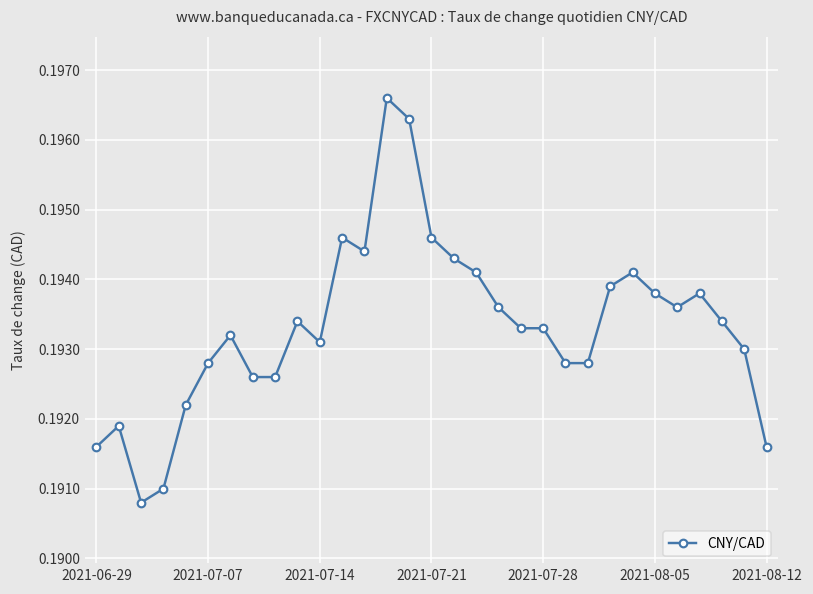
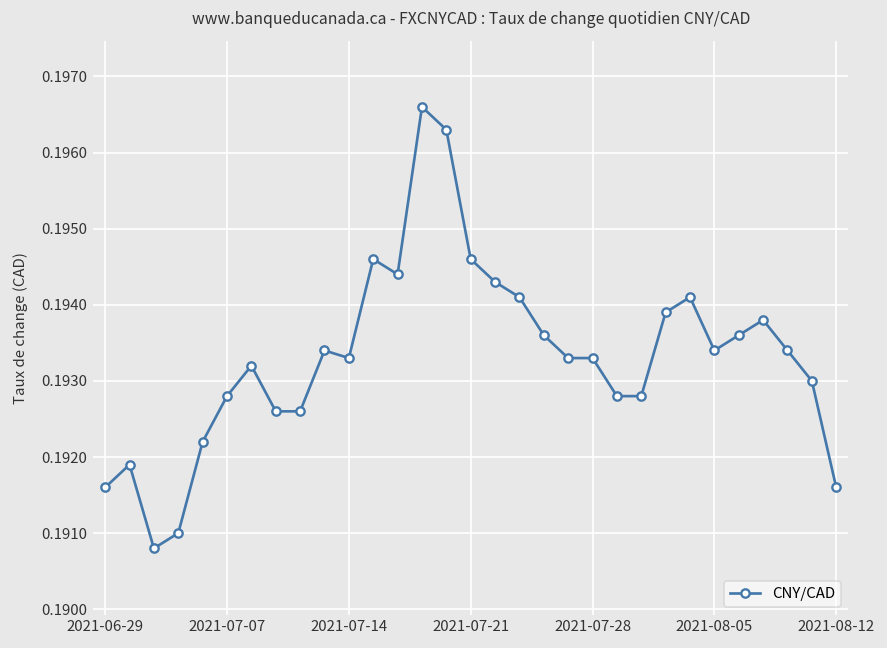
2021-07-14: 0.1931 -> 0.1933
2021-08-05: 0.1938 -> 0.1934
